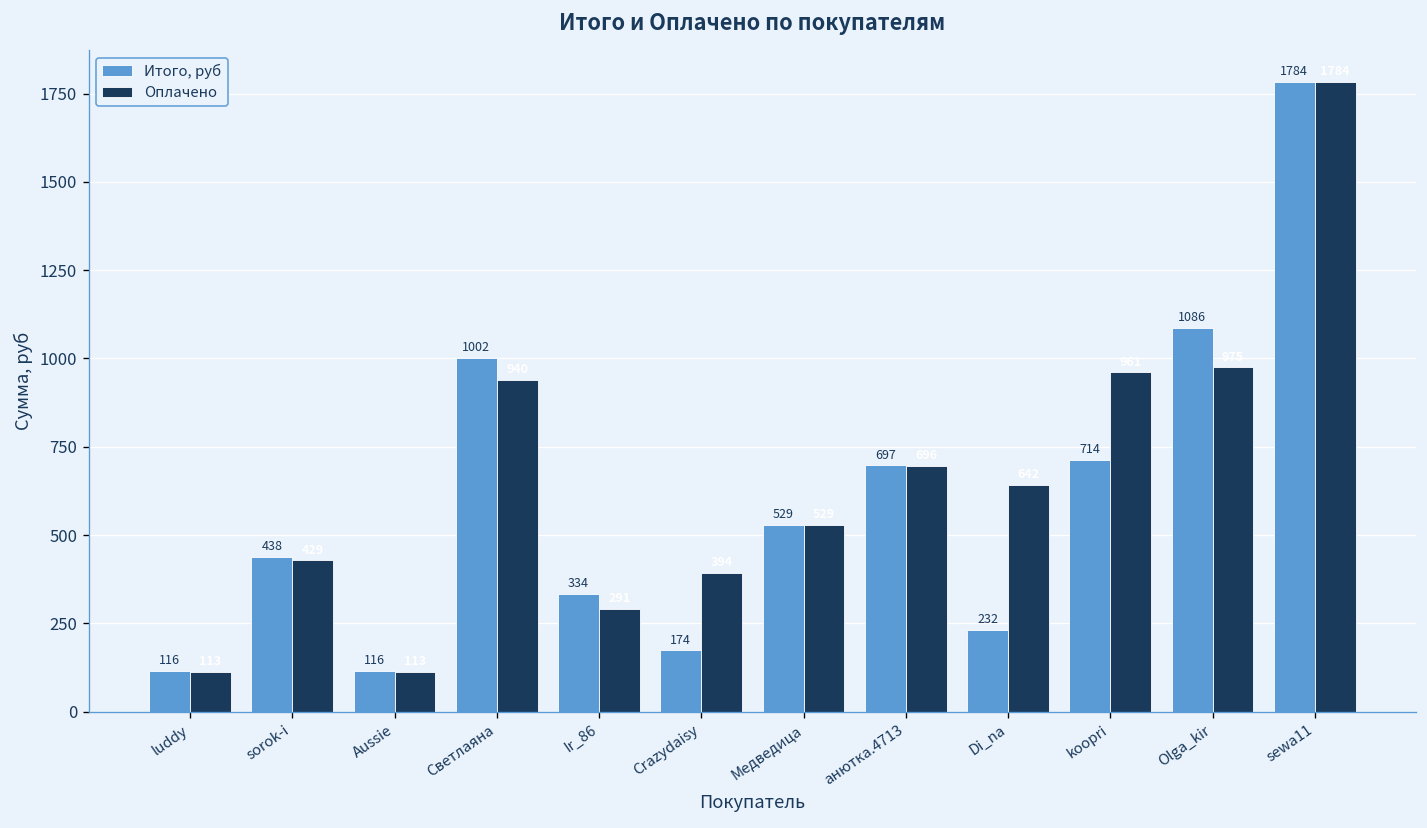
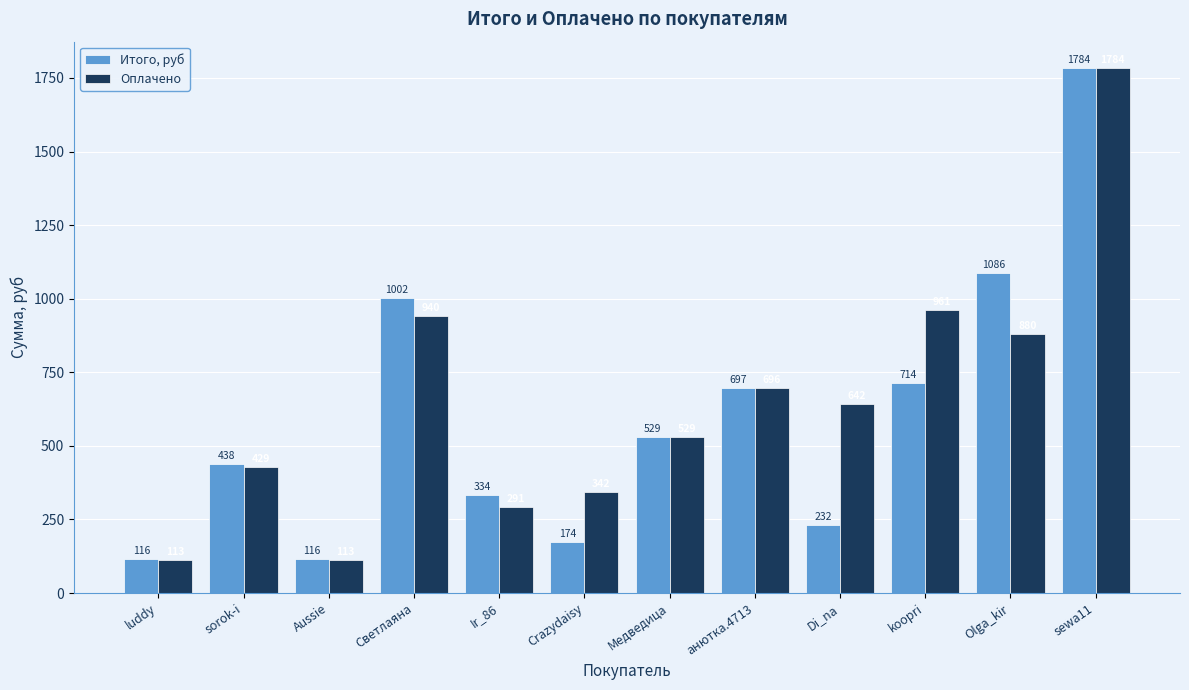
Оплачено, Crazydaisy: 390 -> 340
Оплачено, Olga_kir: 980 -> 880
